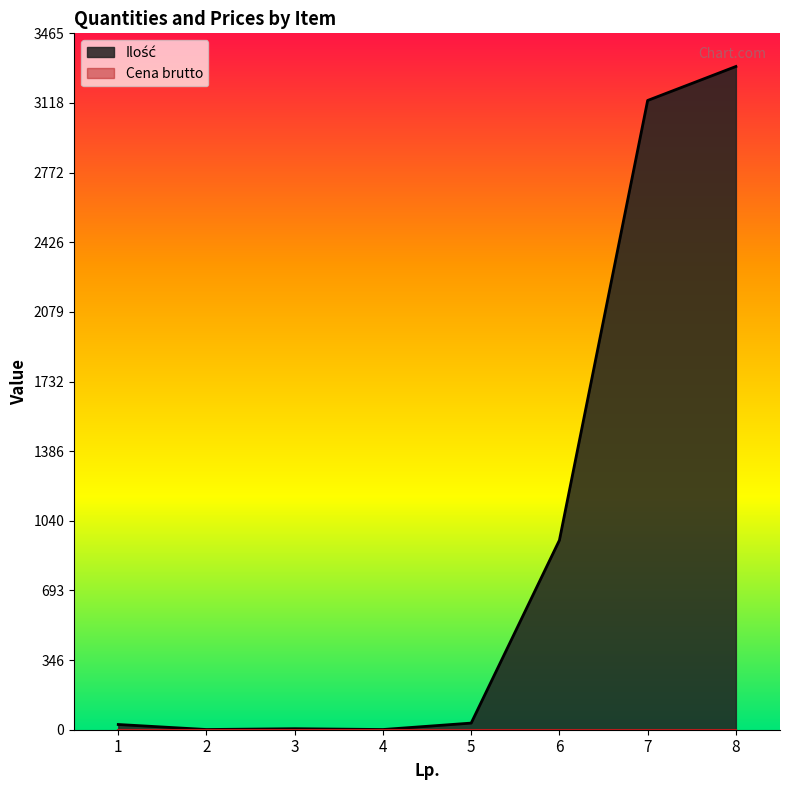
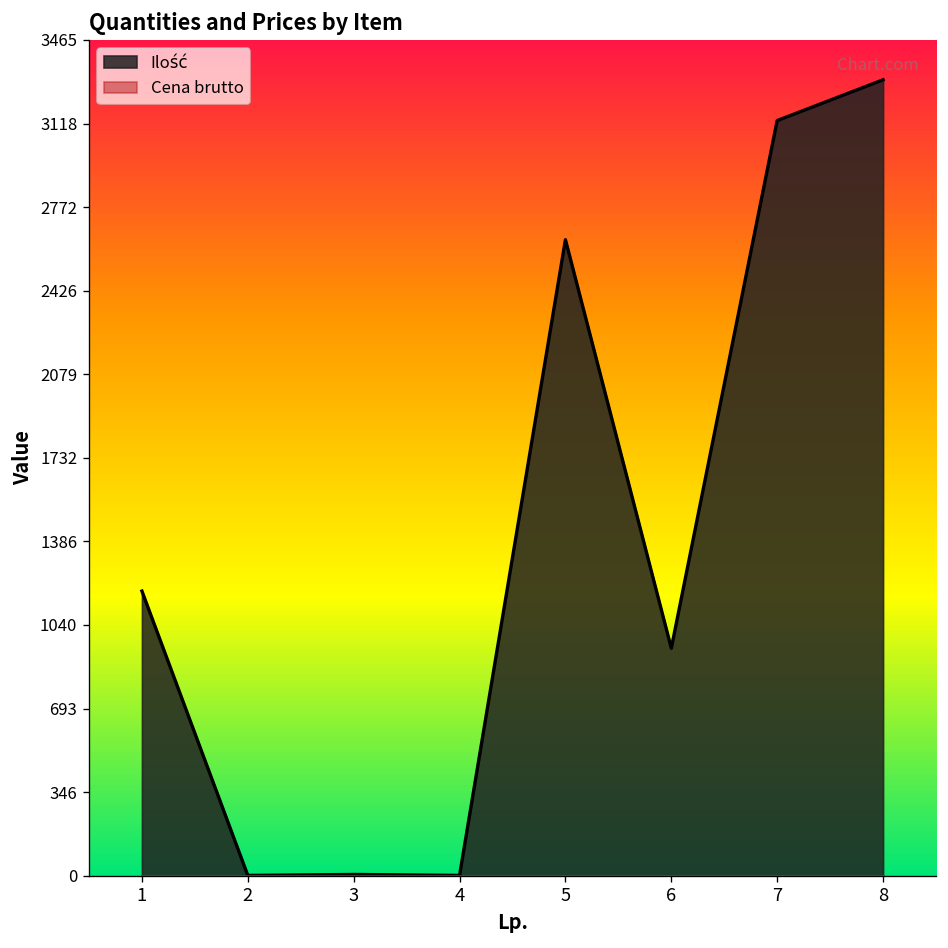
Ilość, 1: 30 -> 1180
Ilość, 5: 30 -> 2640
